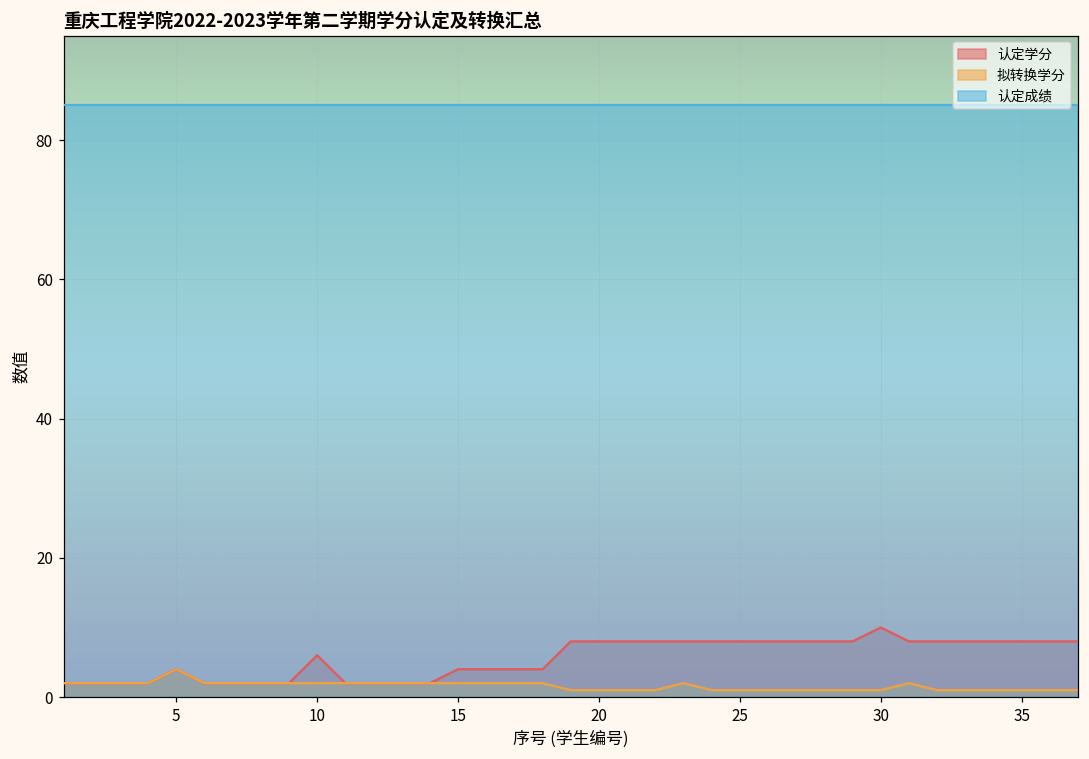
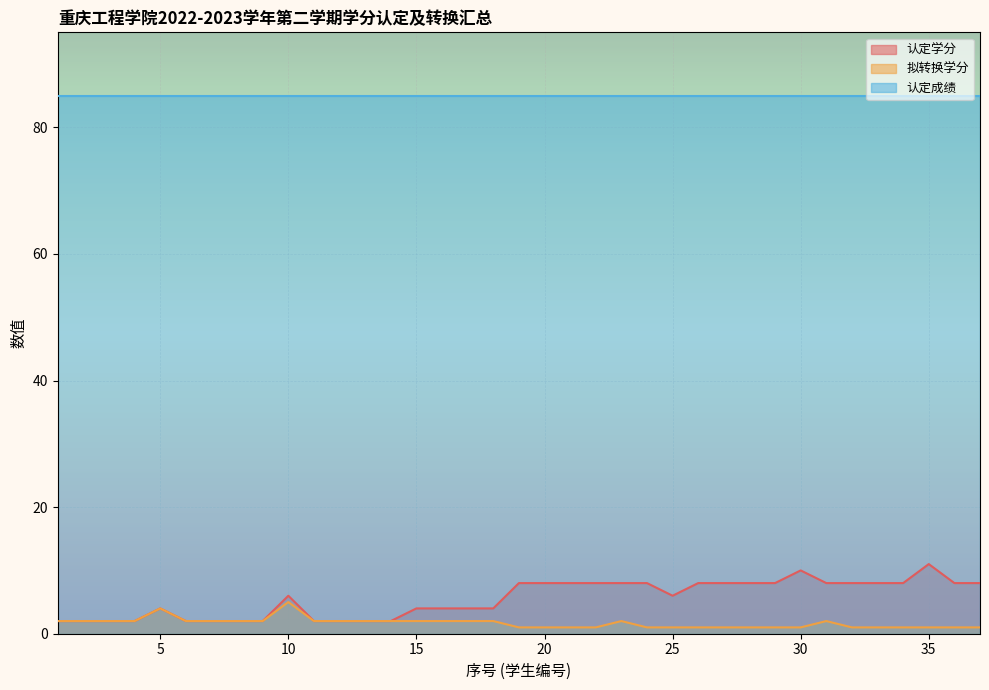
拟转换学分, 10: 2 -> 5
认定学分, 25: 8 -> 6
认定学分, 35: 8 -> 11
